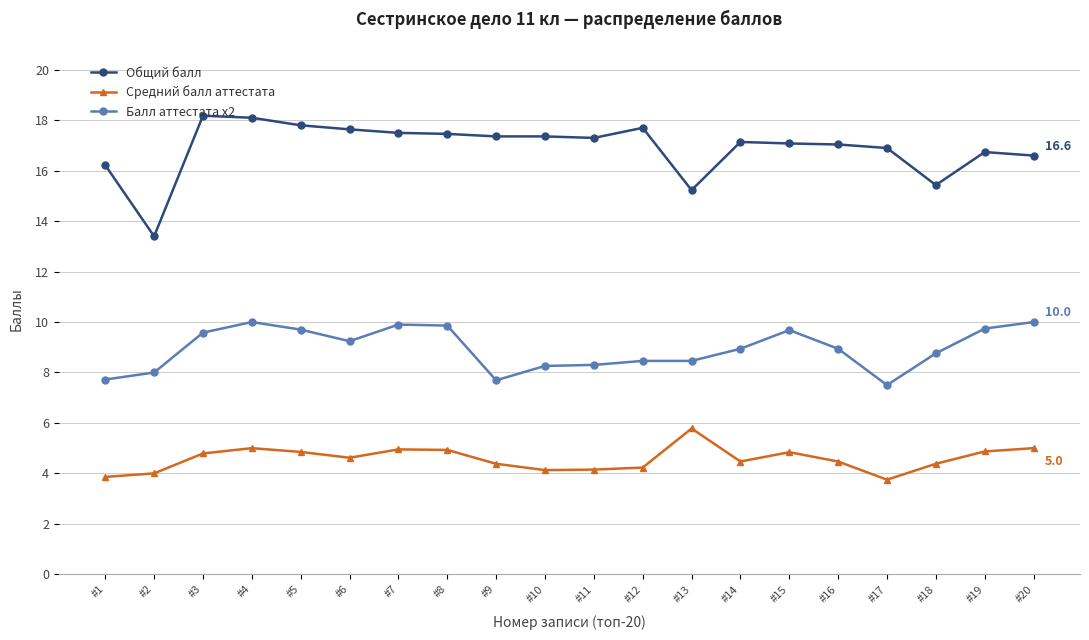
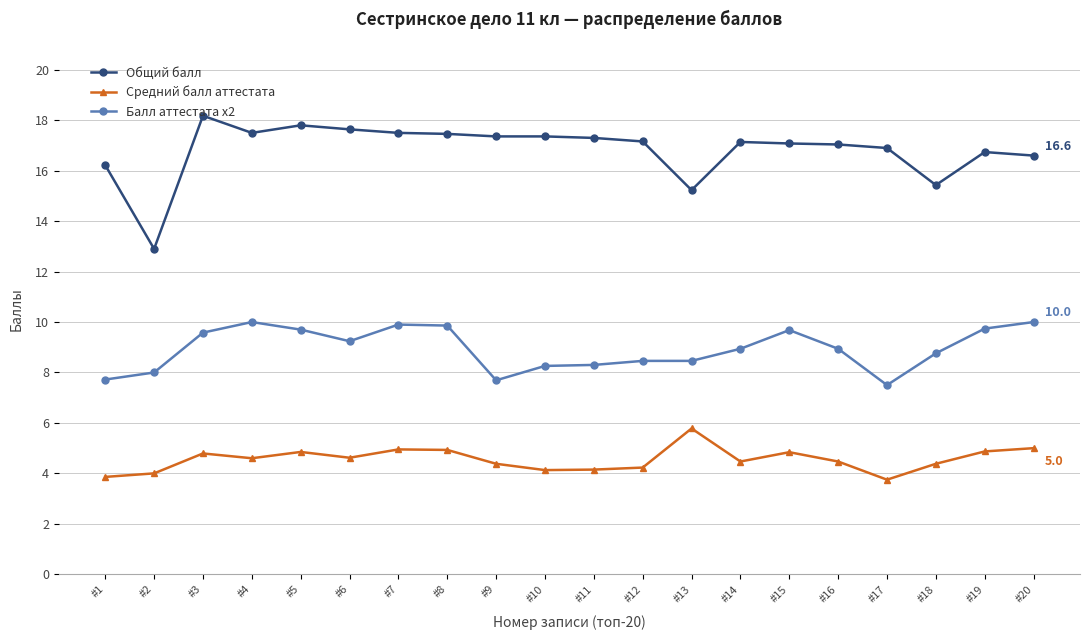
Общий балл, #2: 13.4 -> 12.9
Общий балл, #4: 18.1 -> 17.5
Средний балл аттестата, #4: 5.0 -> 4.6
Общий балл, #12: 17.7 -> 17.2
